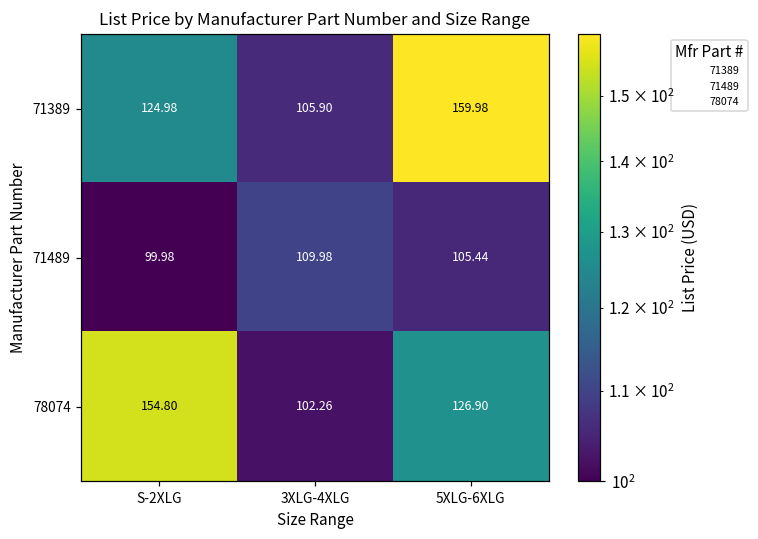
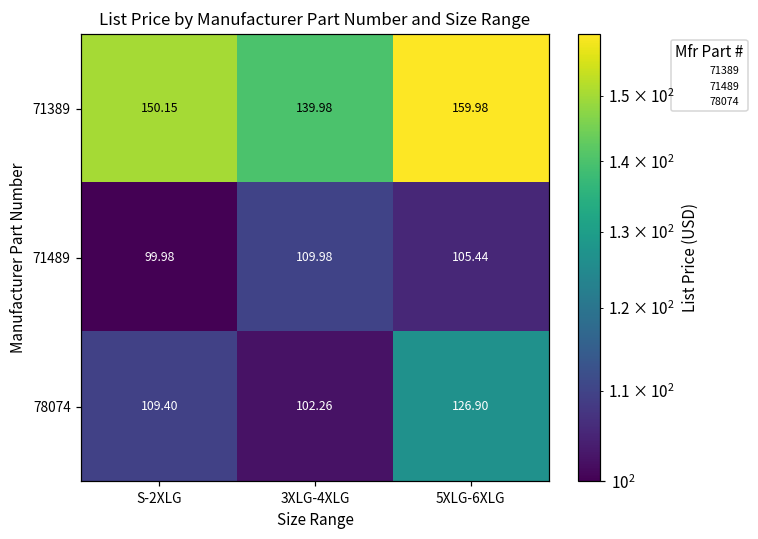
71389, S-2XLG: 124.98 -> 150.15
71389, 3XLG-4XLG: 105.90 -> 139.98
78074, S-2XLG: 154.80 -> 109.40
